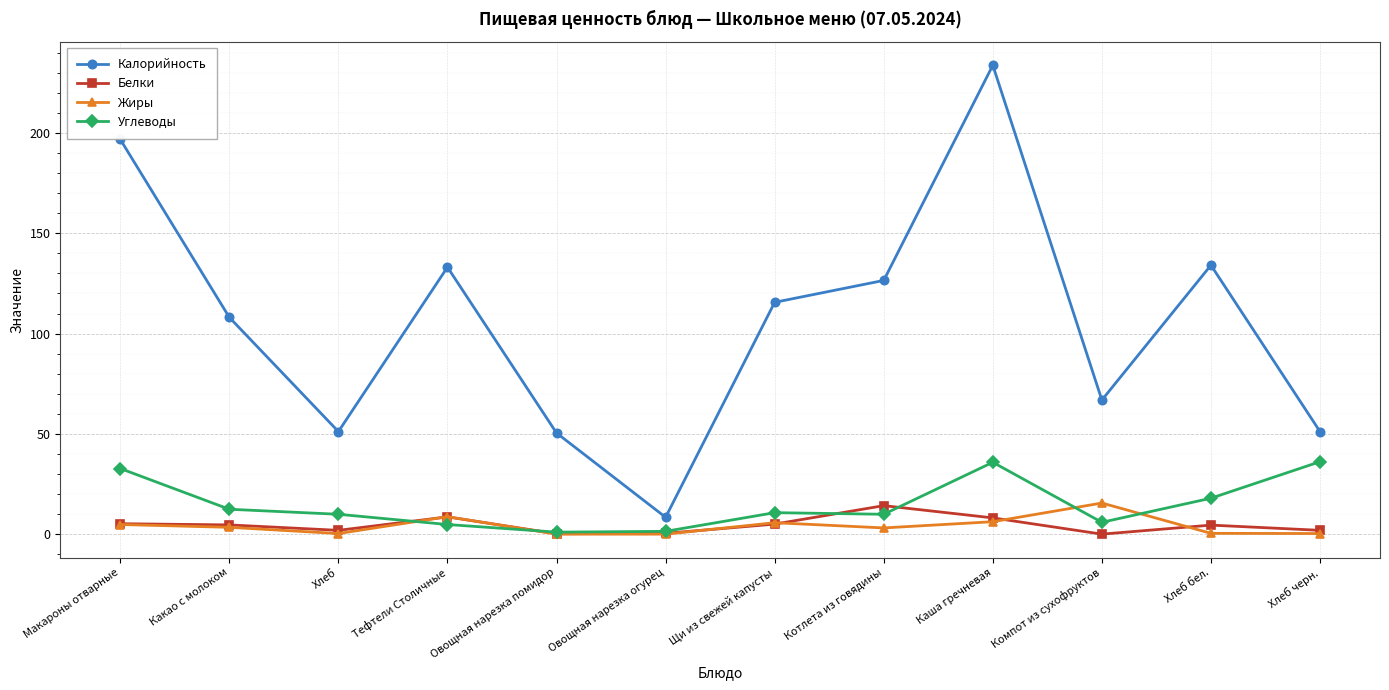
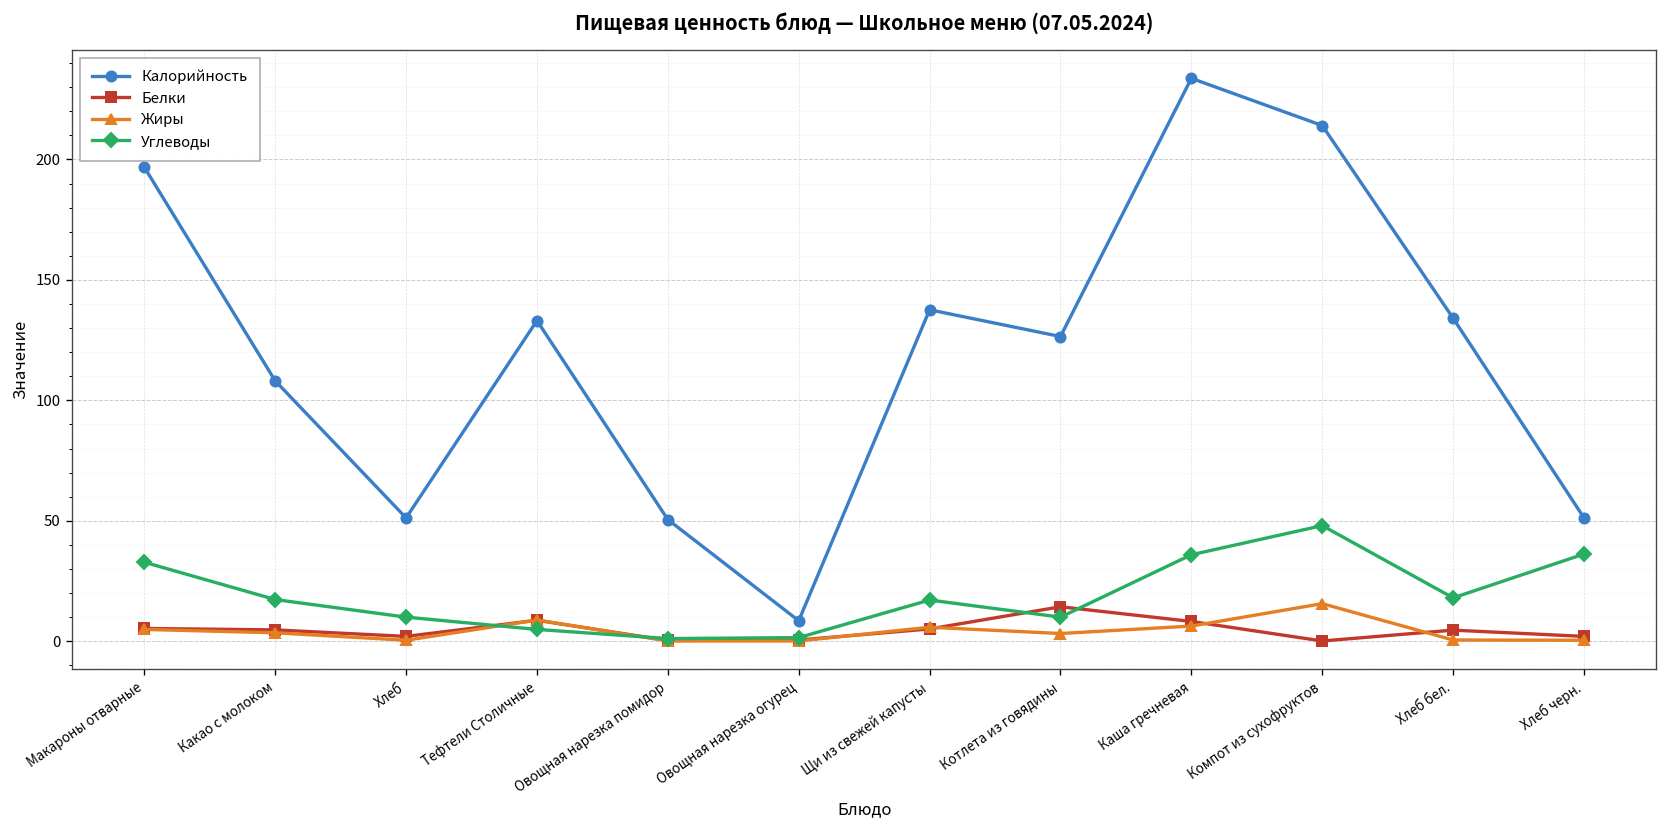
Углеводы, Какао с молоком: 13 -> 17
Калорийность, Щи из свежей капусты: 116 -> 138
Углеводы, Щи из свежей капусты: 11 -> 17
Калорийность, Компот из сухофруктов: 67 -> 214
Углеводы, Компот из сухофруктов: 6 -> 48
